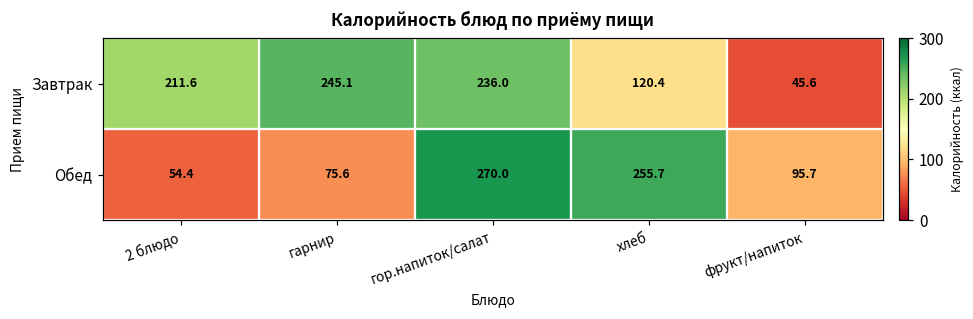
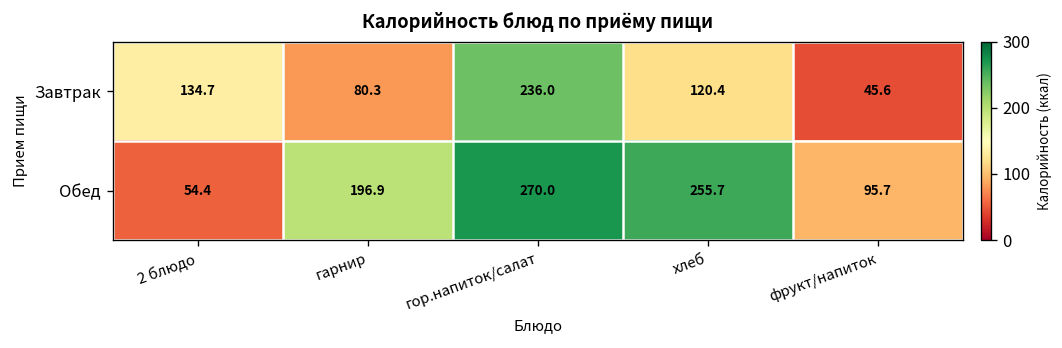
Завтрак, 2 блюдо: 211.6 -> 134.7
Завтрак, гарнир: 245.1 -> 80.3
Обед, гарнир: 75.6 -> 196.9
